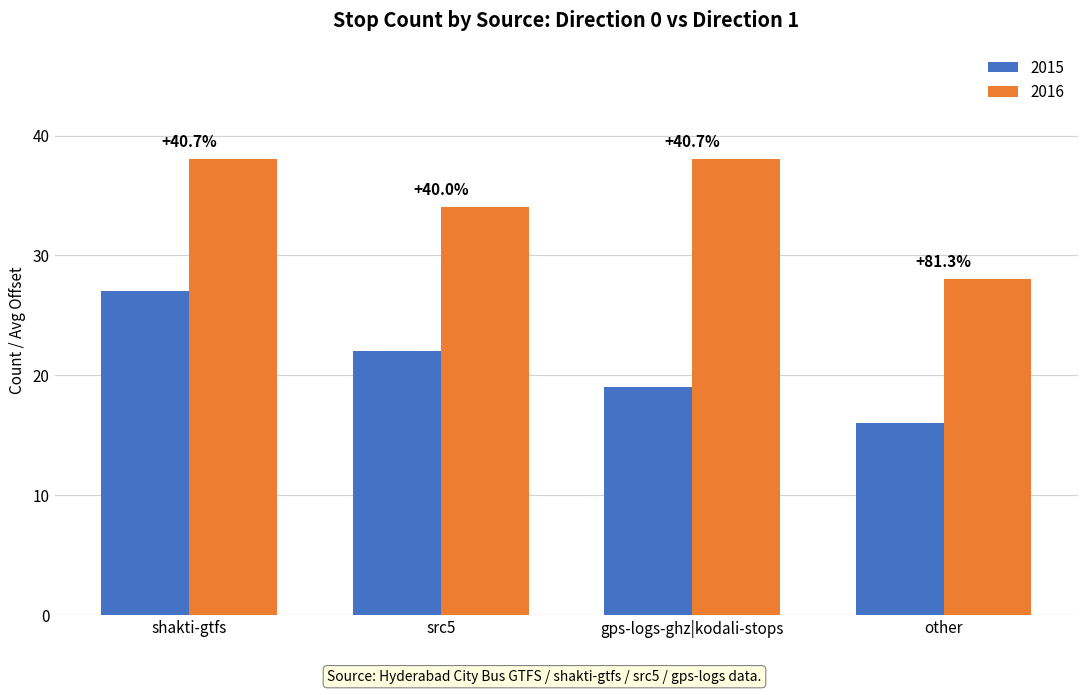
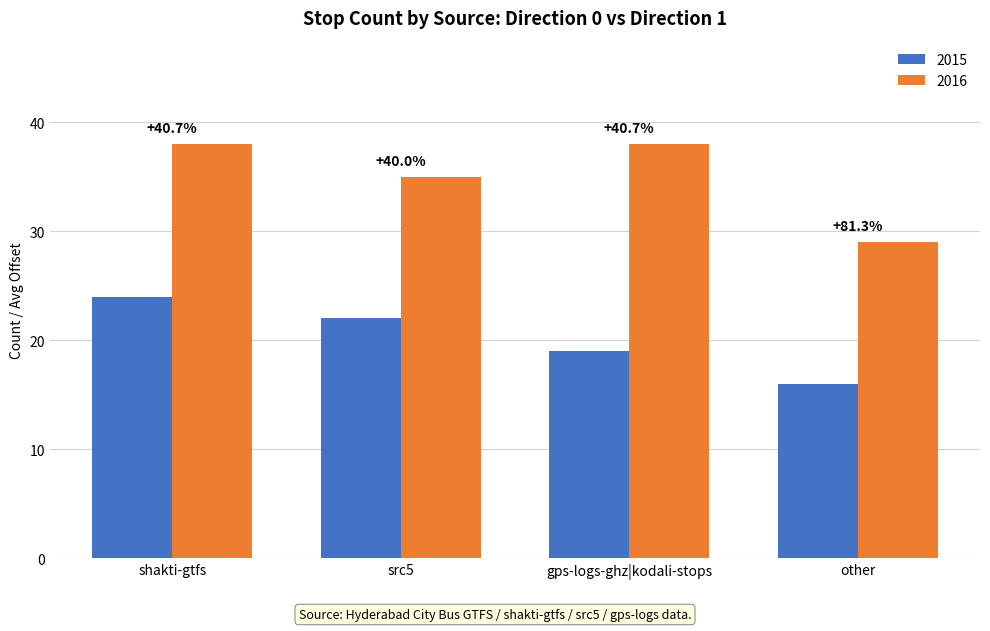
2015, shakti-gtfs: 27 -> 24
2016, src5: 34 -> 35
2016, other: 28 -> 29
